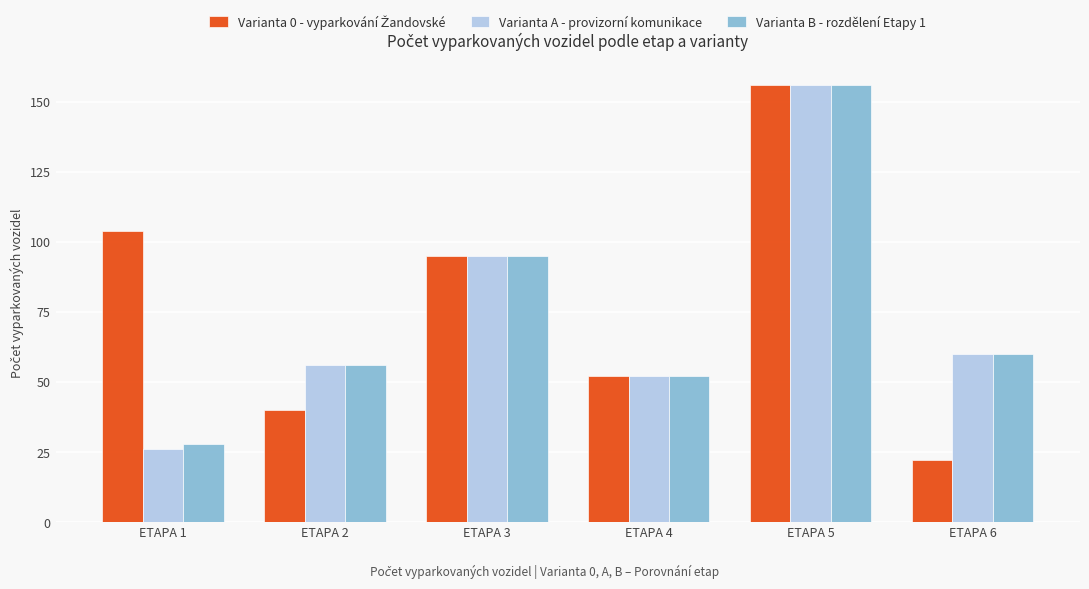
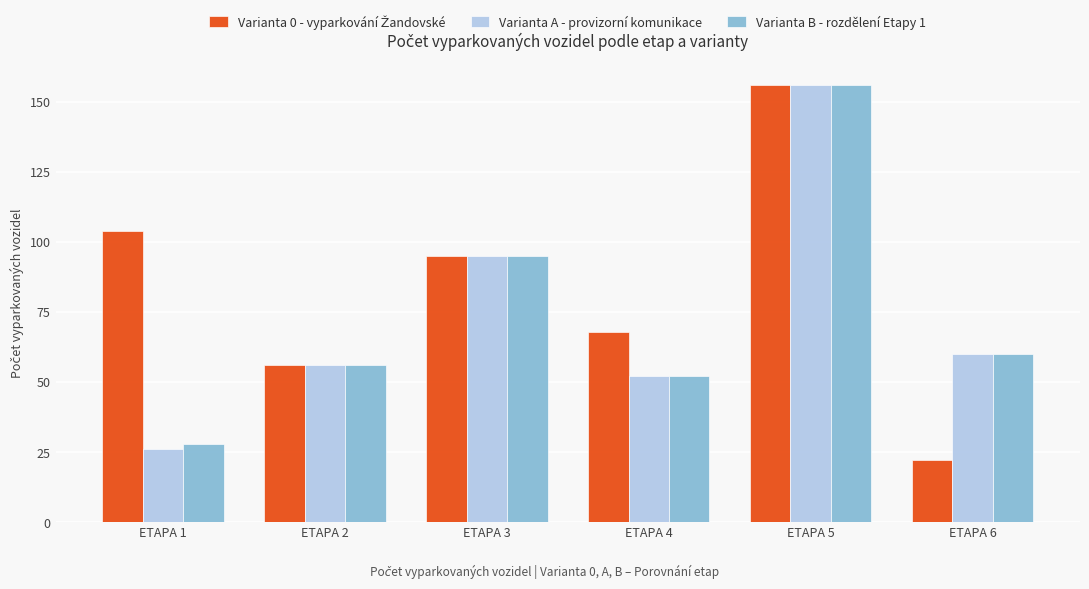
Varianta 0 - vyparkování Žandovské, ETAPA 2: 40 -> 56
Varianta 0 - vyparkování Žandovské, ETAPA 4: 52 -> 68
